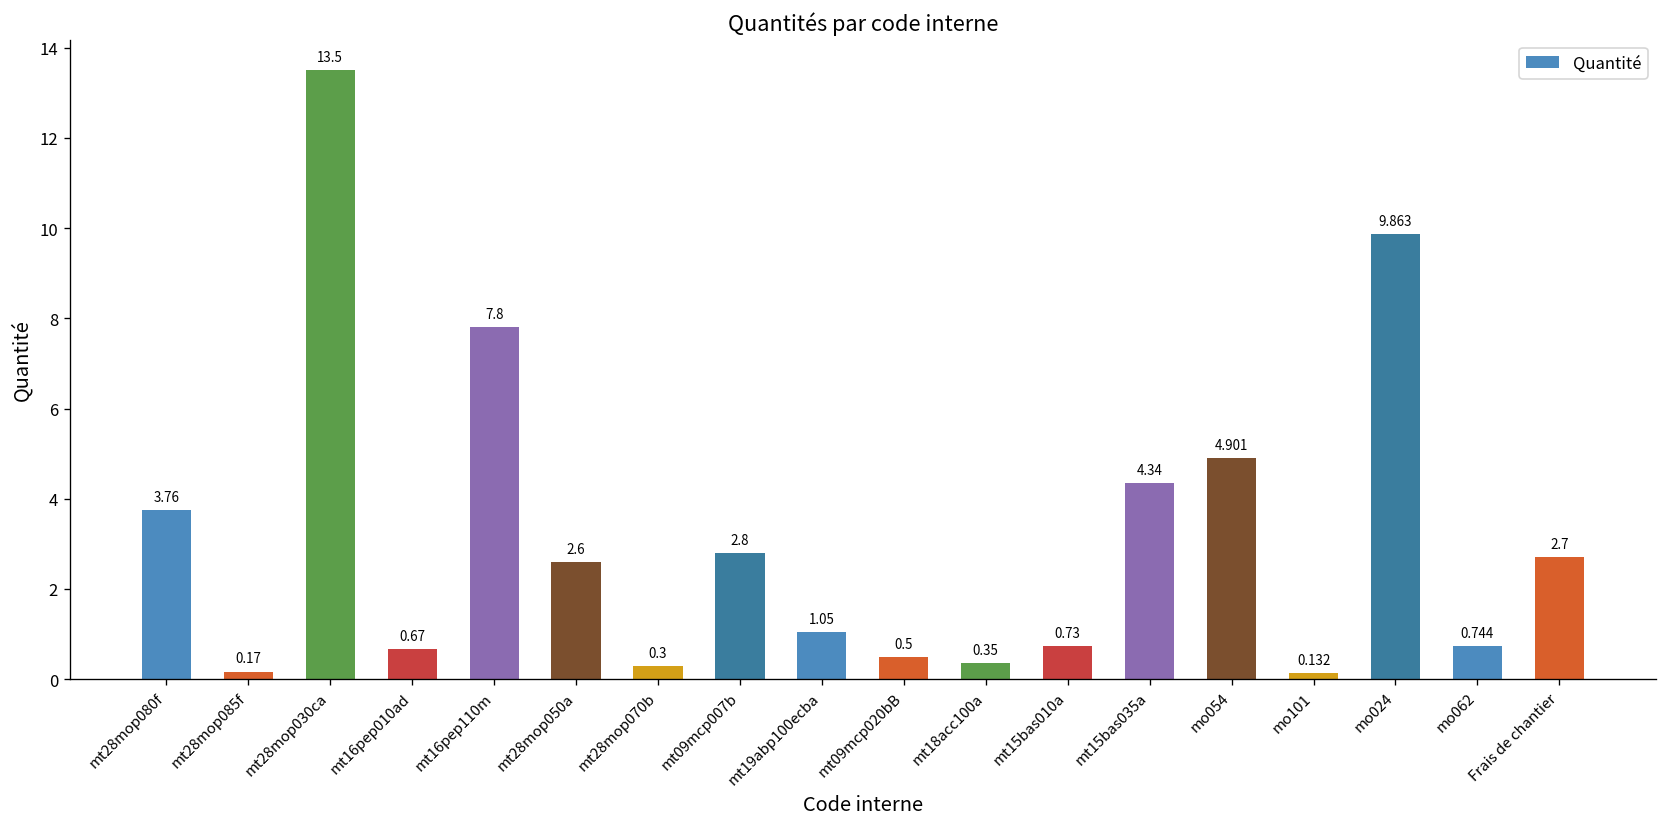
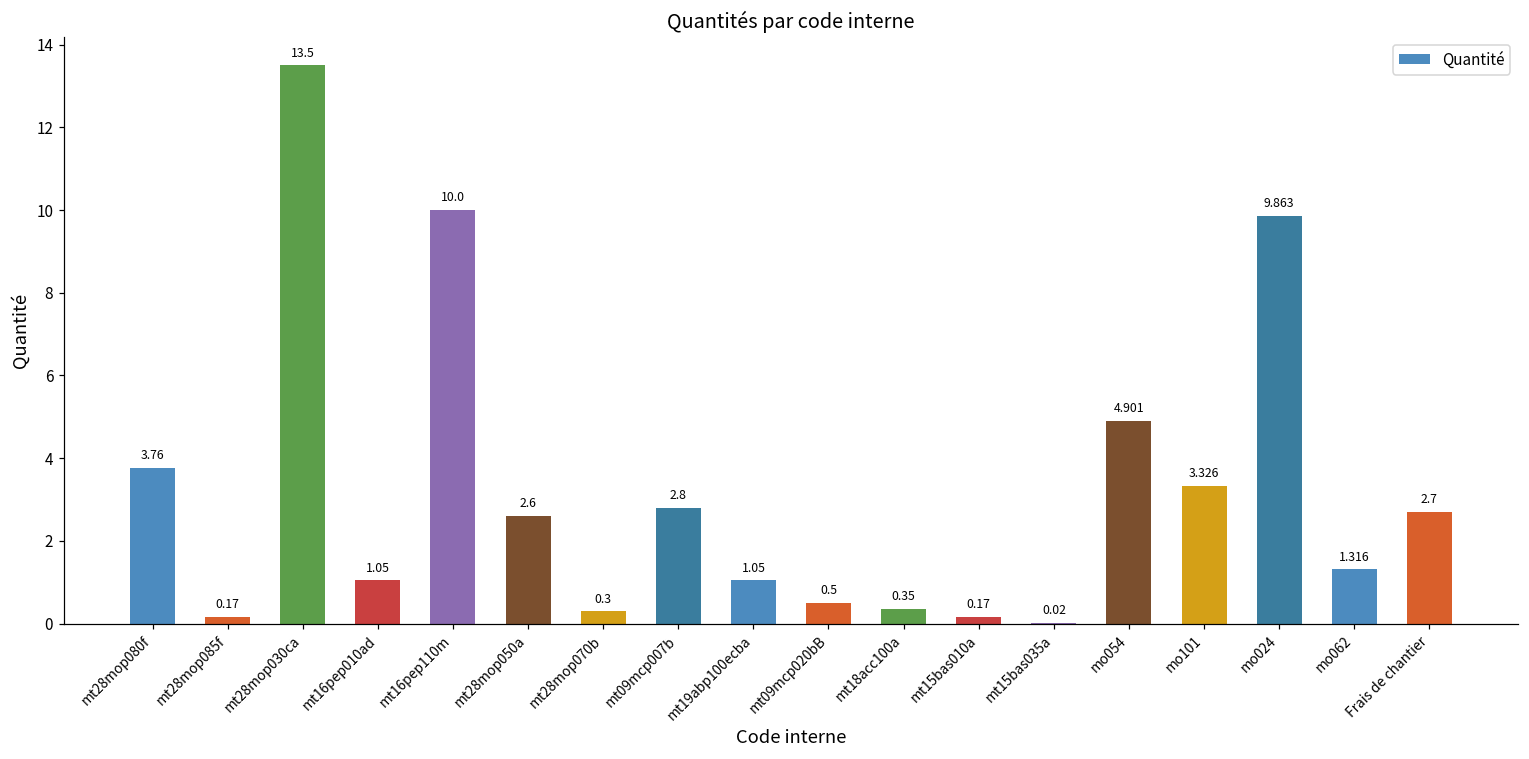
mt16pep010ad: 0.67 -> 1.05
mt16pep110m: 7.8 -> 10.0
mt15bas010a: 0.73 -> 0.17
mt15bas035a: 4.34 -> 0.02
mo101: 0.132 -> 3.326
mo062: 0.744 -> 1.316
